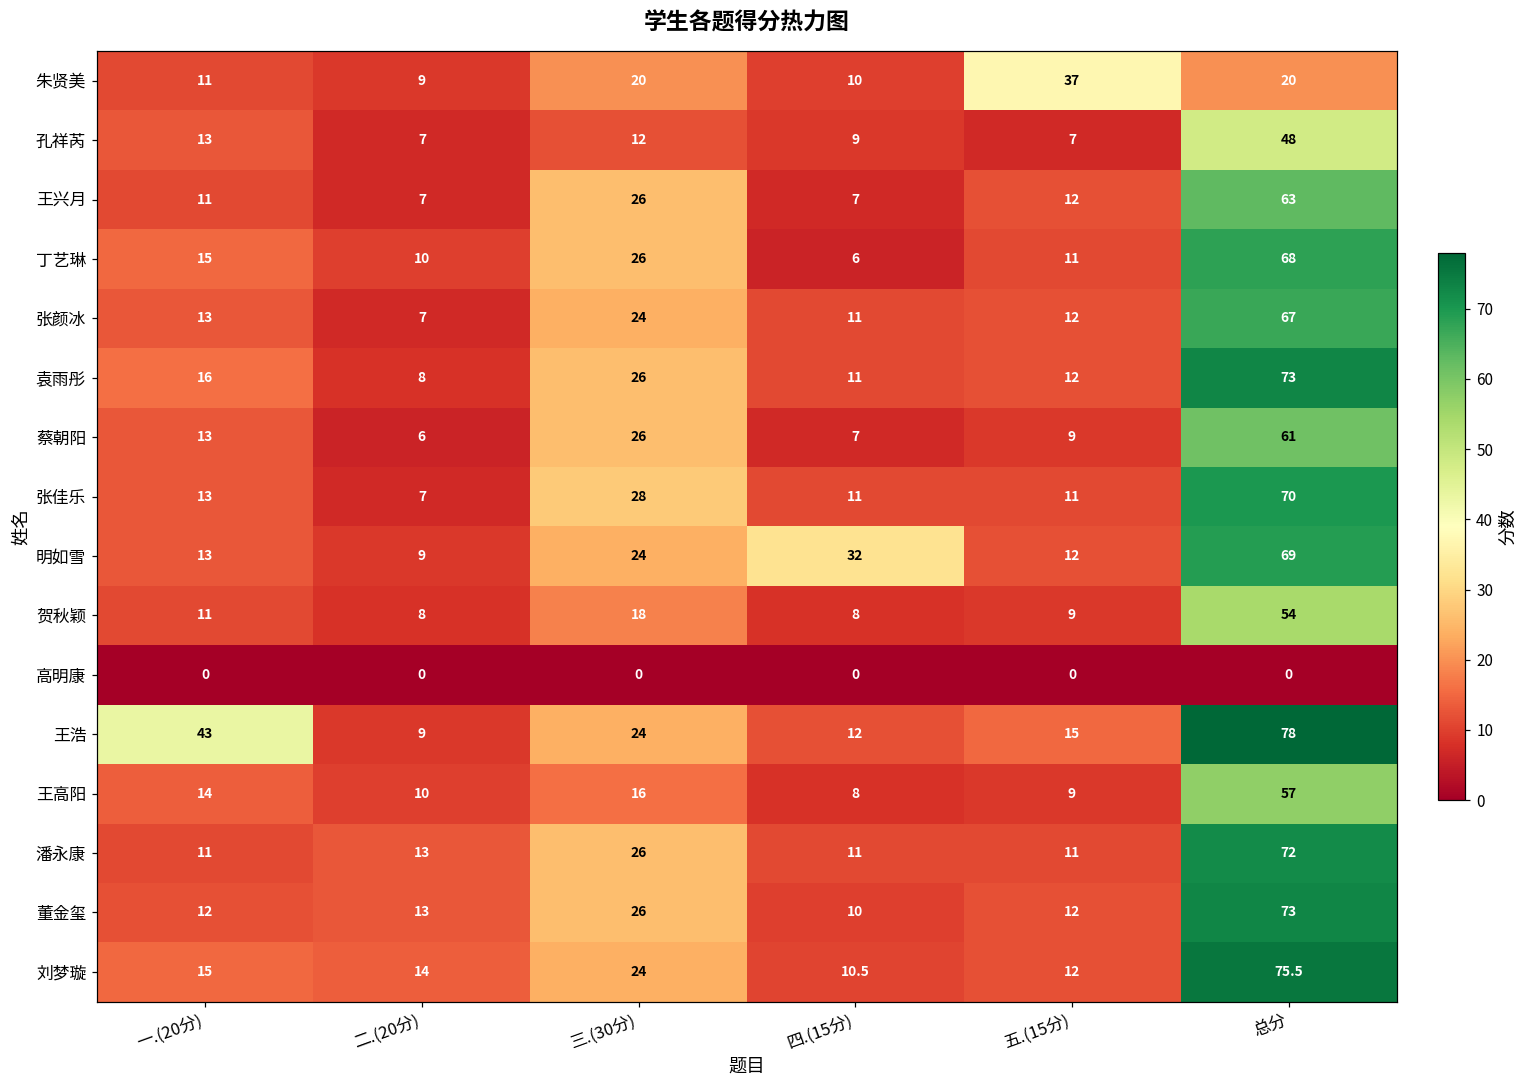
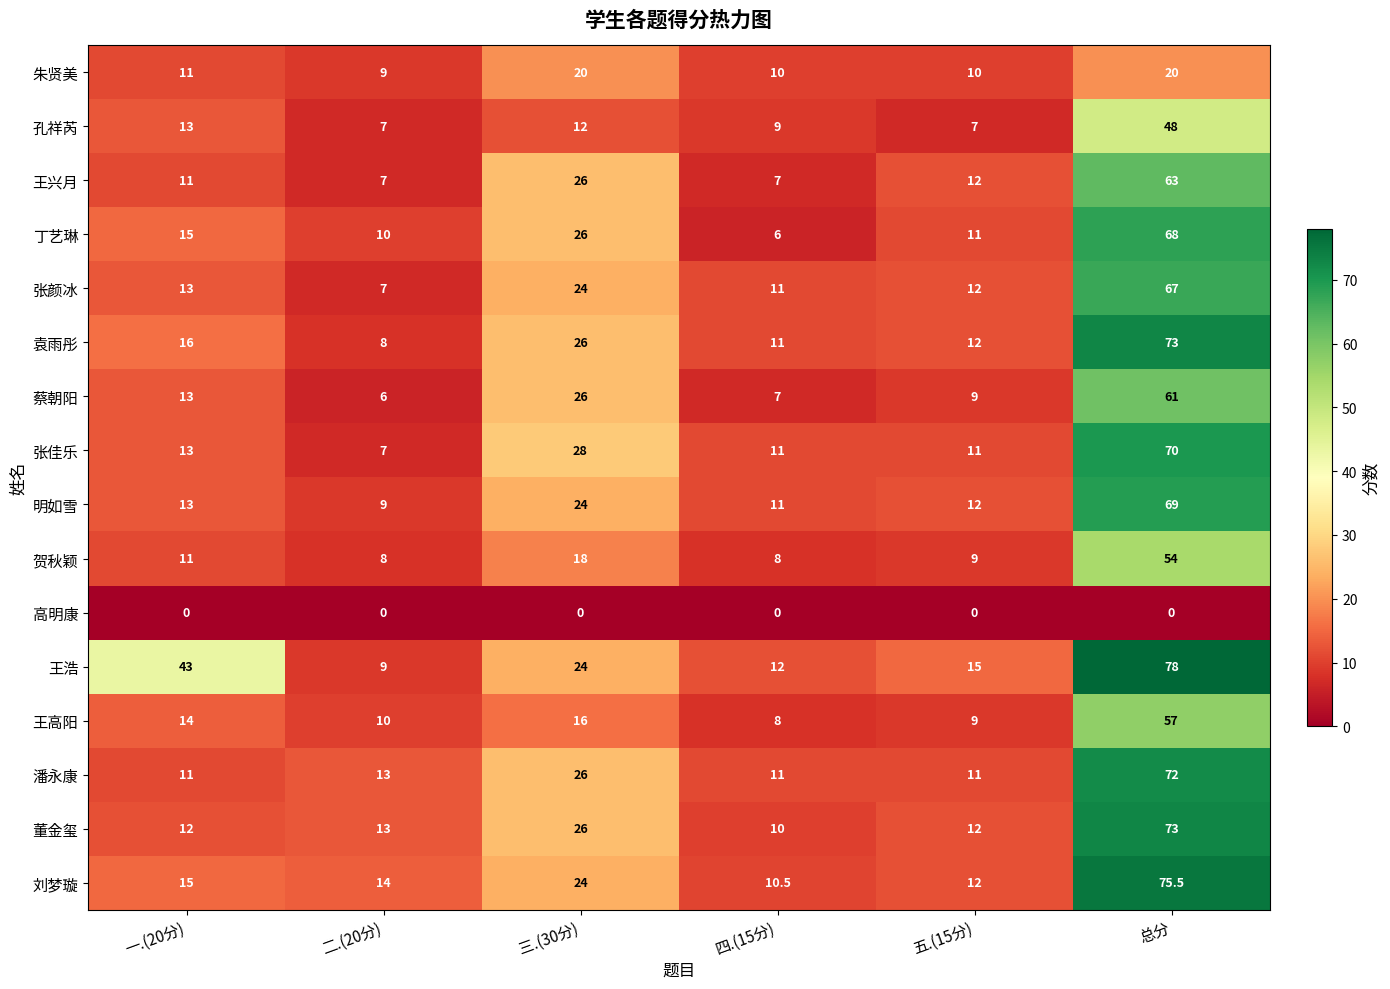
朱贤美, 五.(15分): 37 -> 10
明如雪, 四.(15分): 32 -> 11
